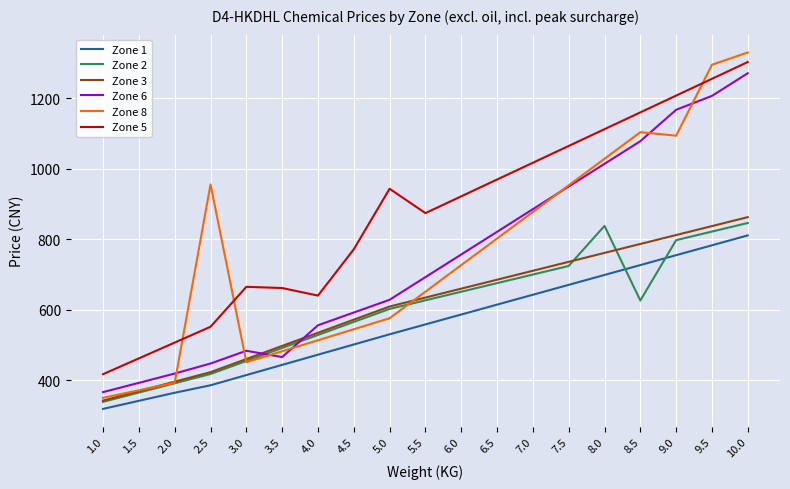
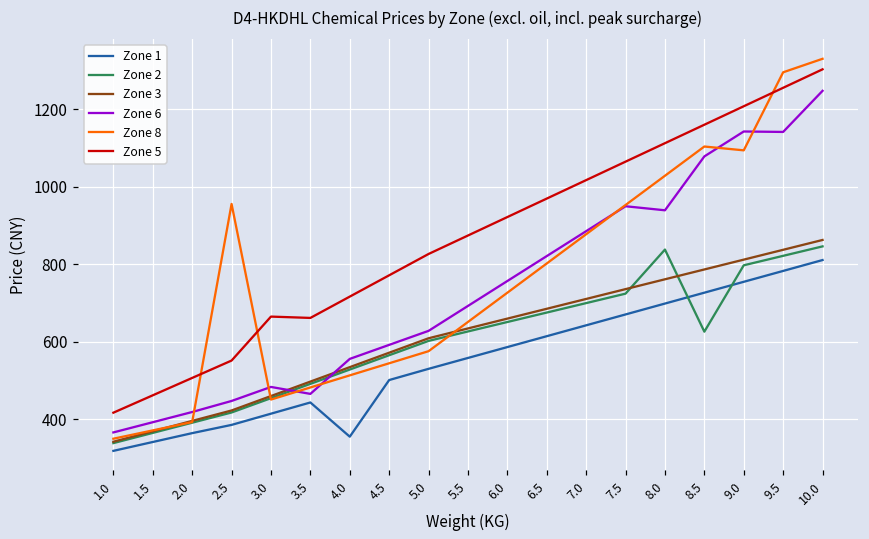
Zone 1, 4.0: 470 -> 360
Zone 5, 4.0: 640 -> 720
Zone 5, 5.0: 940 -> 830
Zone 6, 8.0: 1010 -> 940
Zone 6, 9.0: 1170 -> 1140
Zone 6, 9.5: 1210 -> 1140
Zone 6, 10.0: 1270 -> 1250
